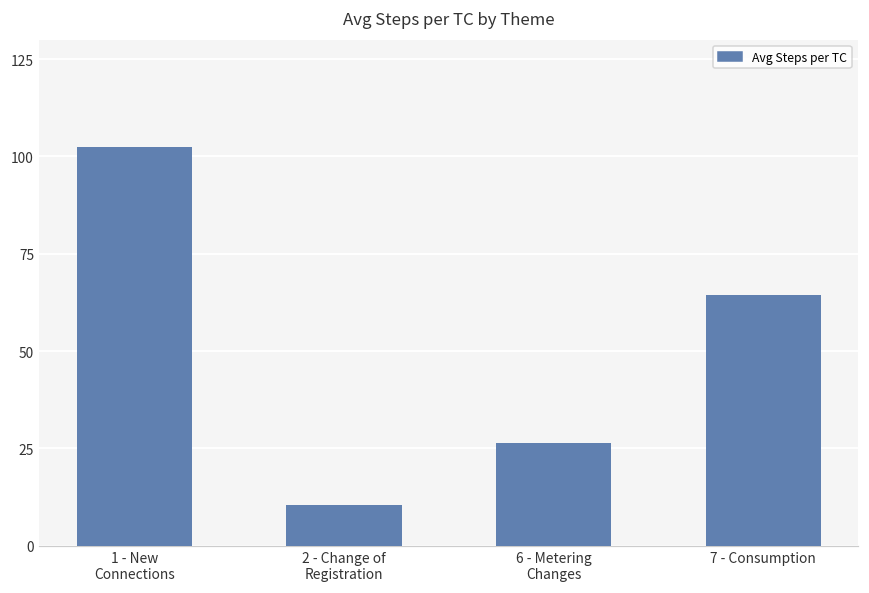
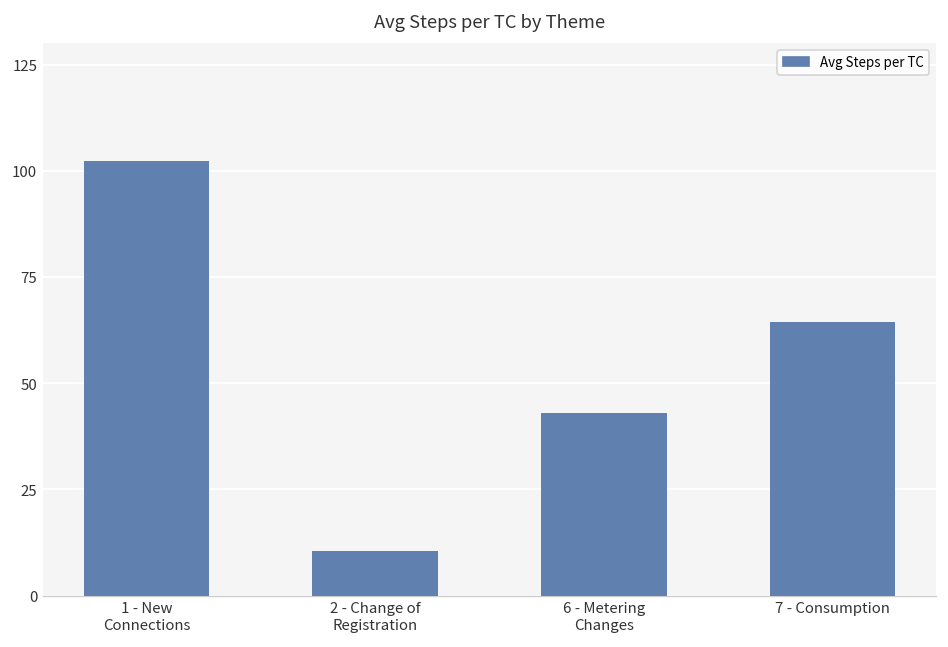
6 - Metering Changes: 27 -> 43
